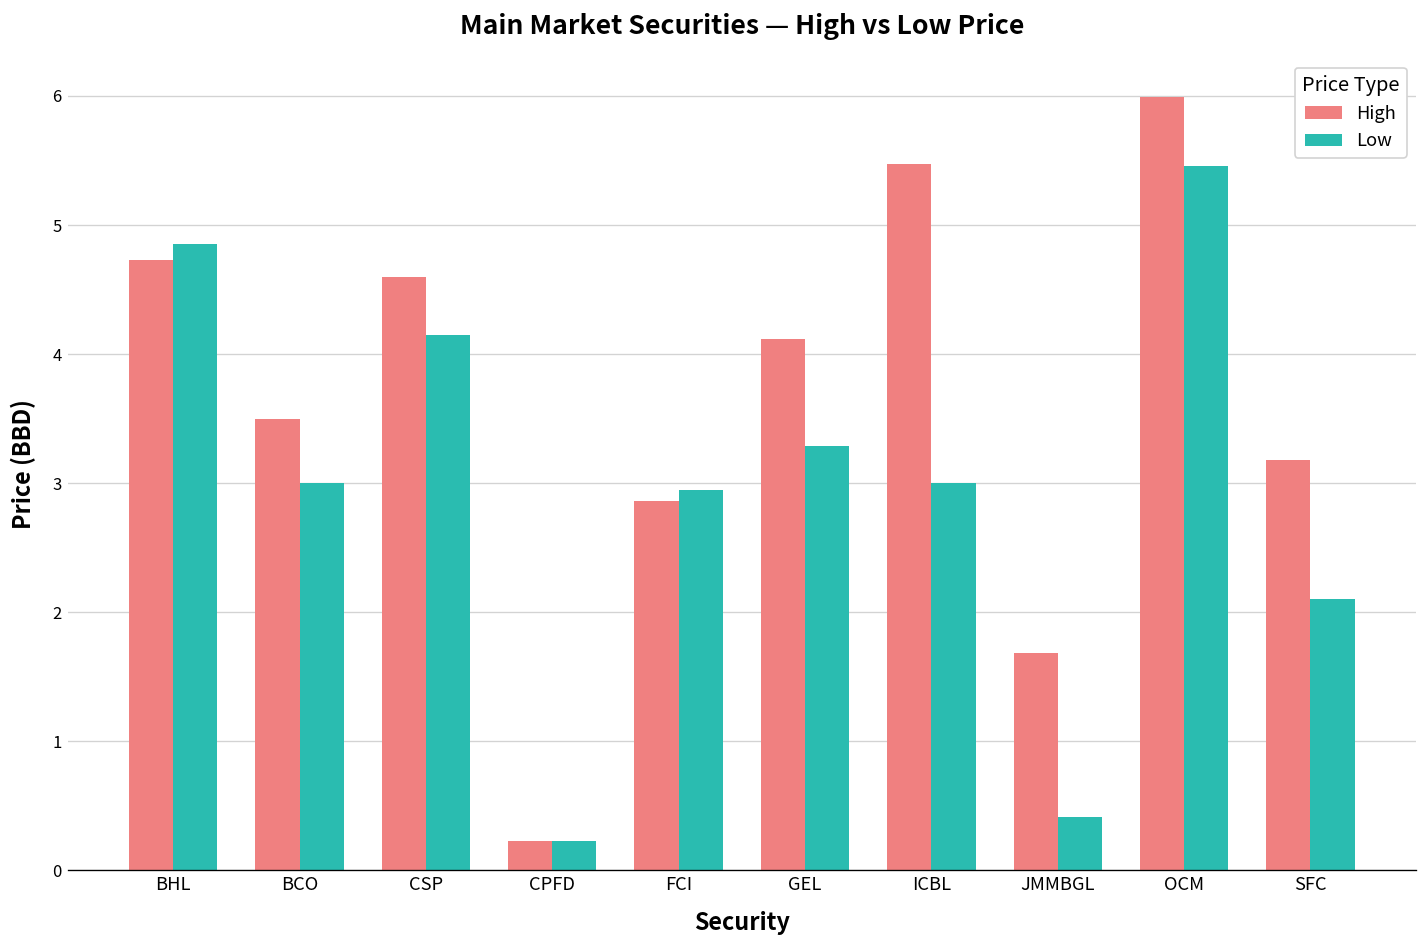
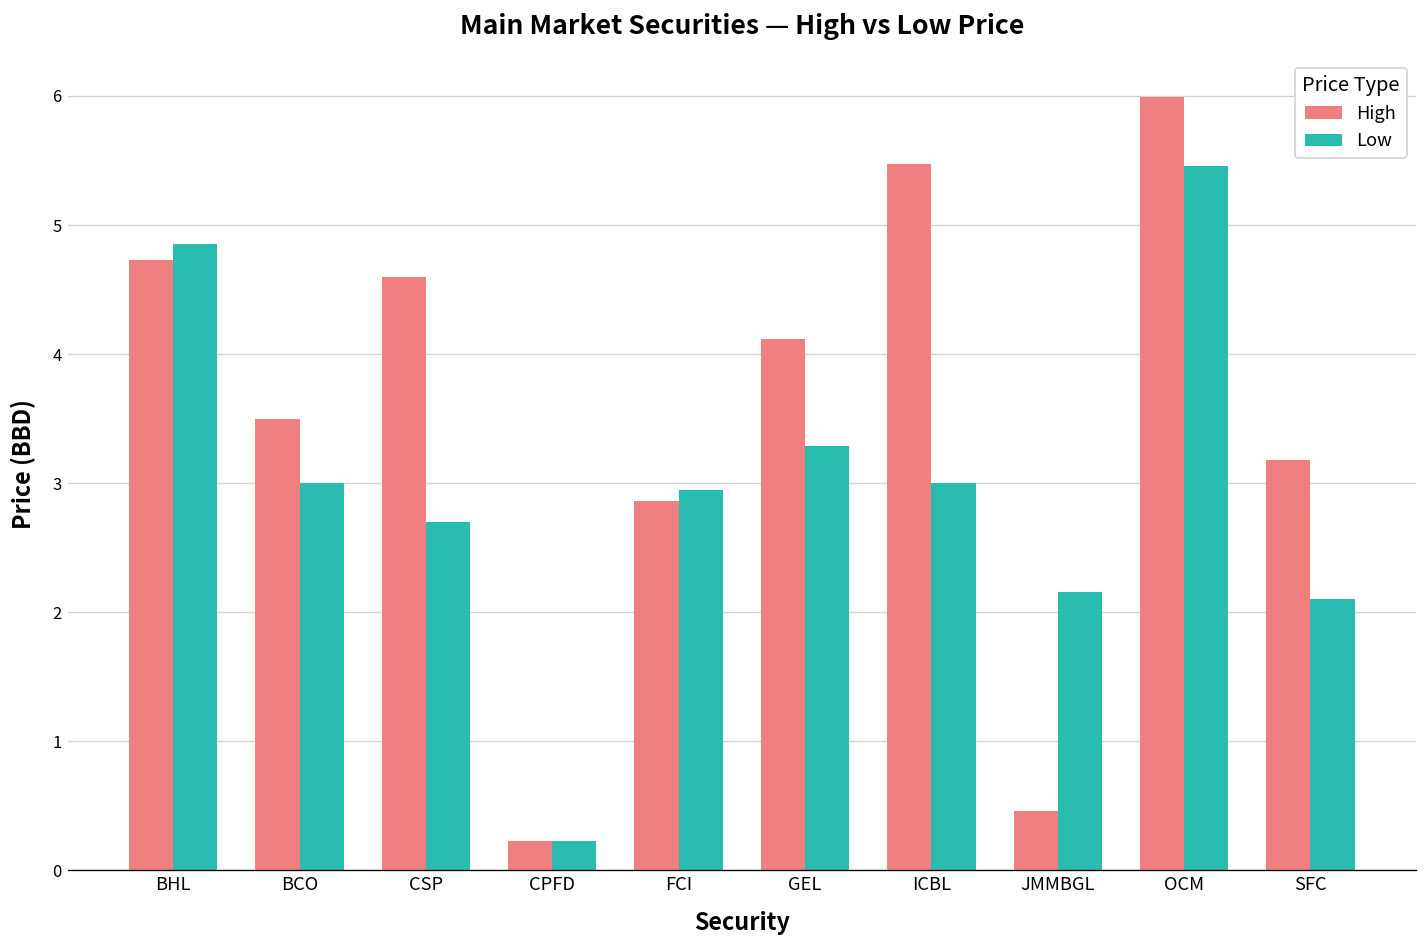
Low, CSP: 4.15 -> 2.70
High, JMMBGL: 1.68 -> 0.46
Low, JMMBGL: 0.41 -> 2.16
